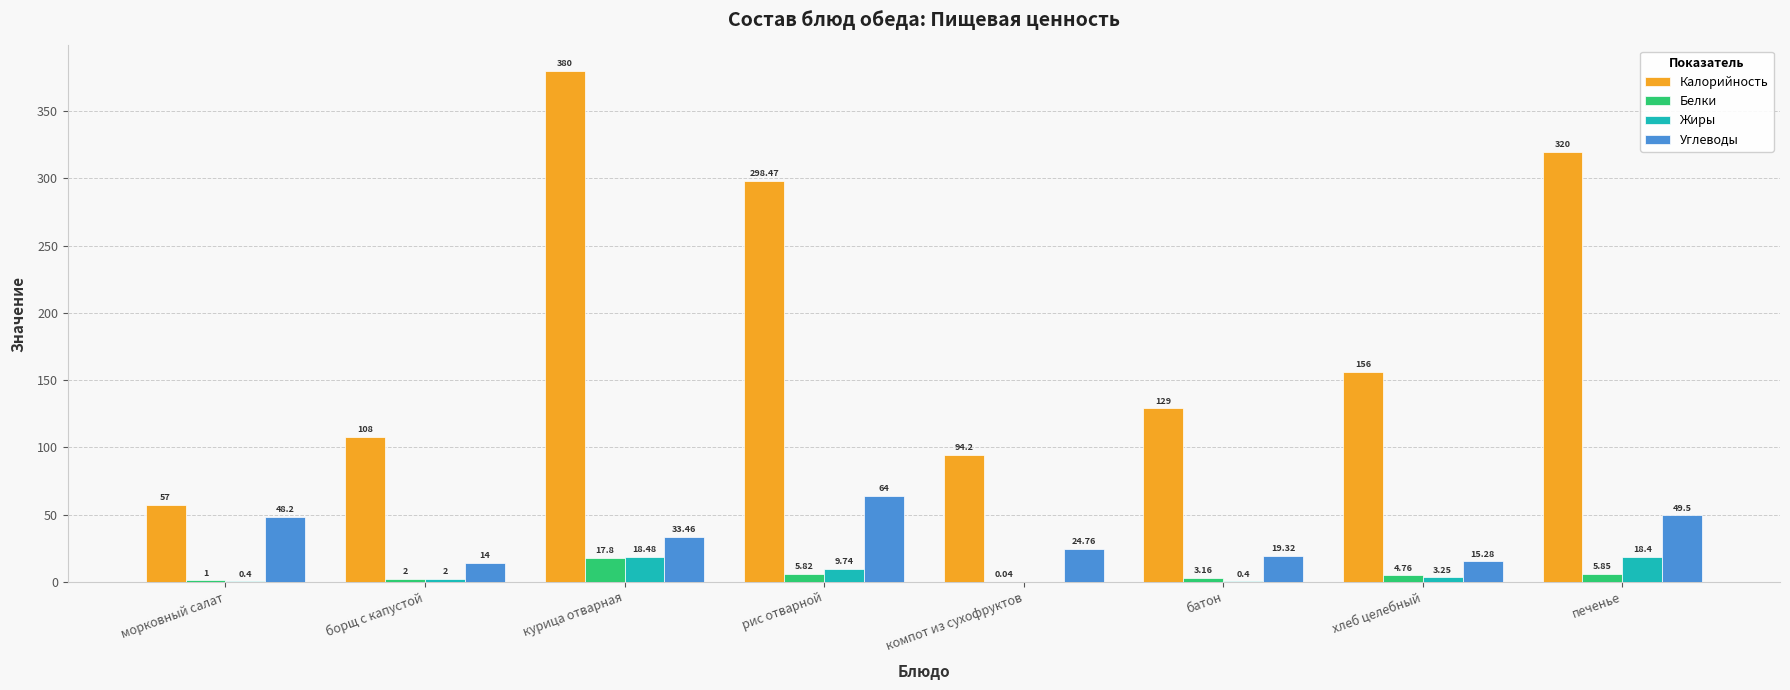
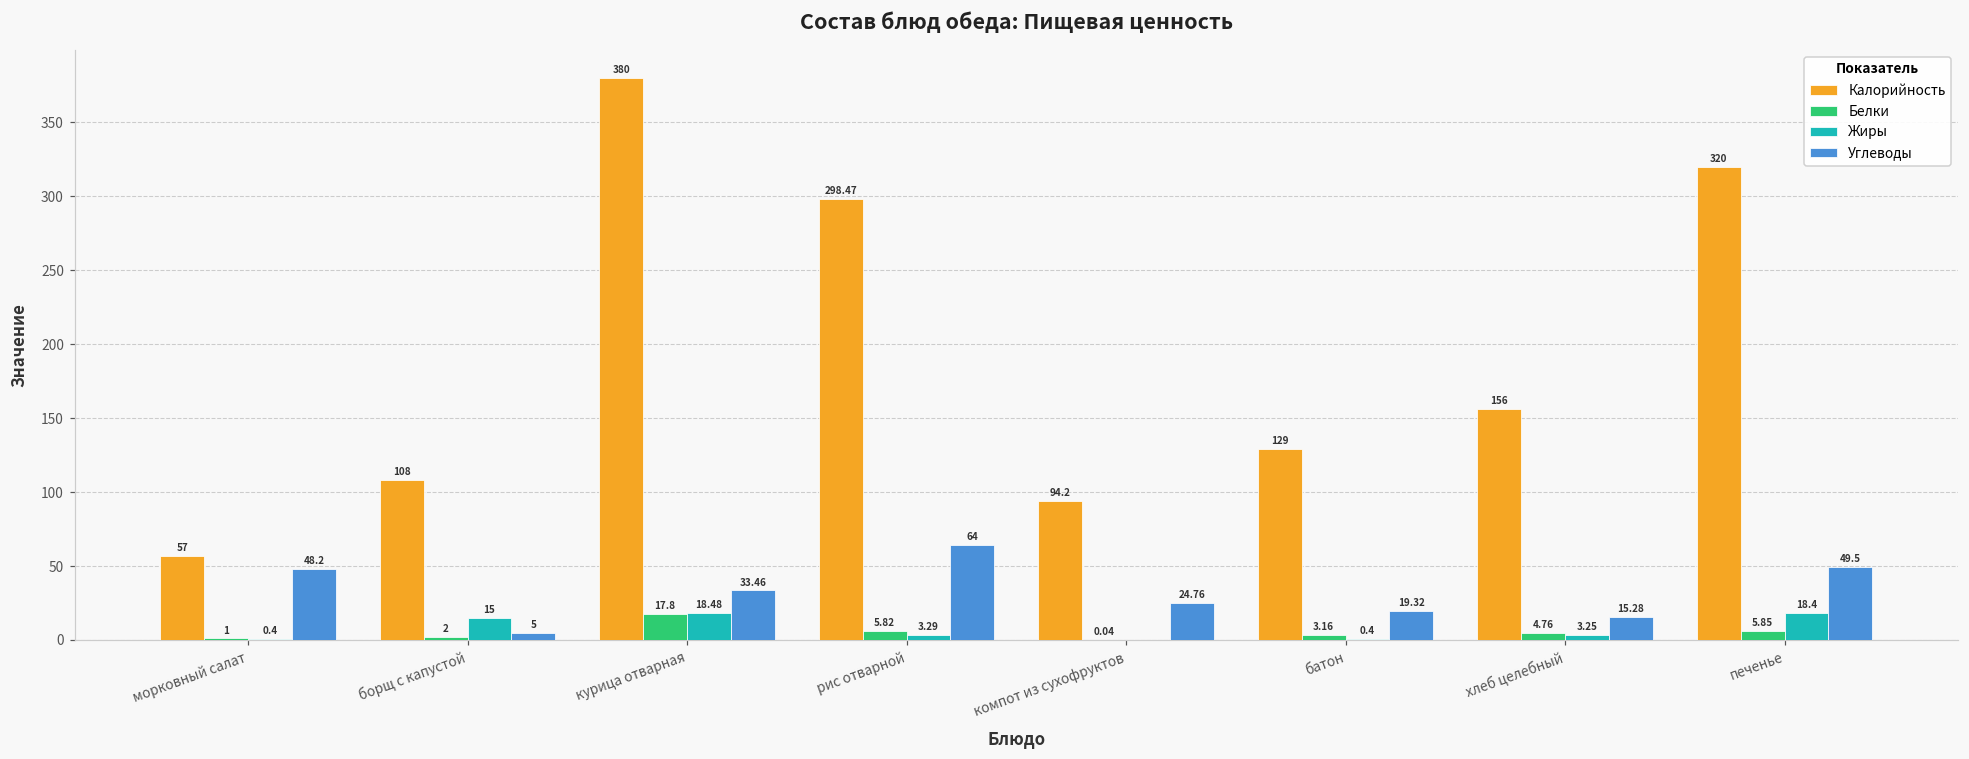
Жиры, борщ с капустой: 2 -> 15
Углеводы, борщ с капустой: 14 -> 5
Жиры, рис отварной: 9.74 -> 3.29
